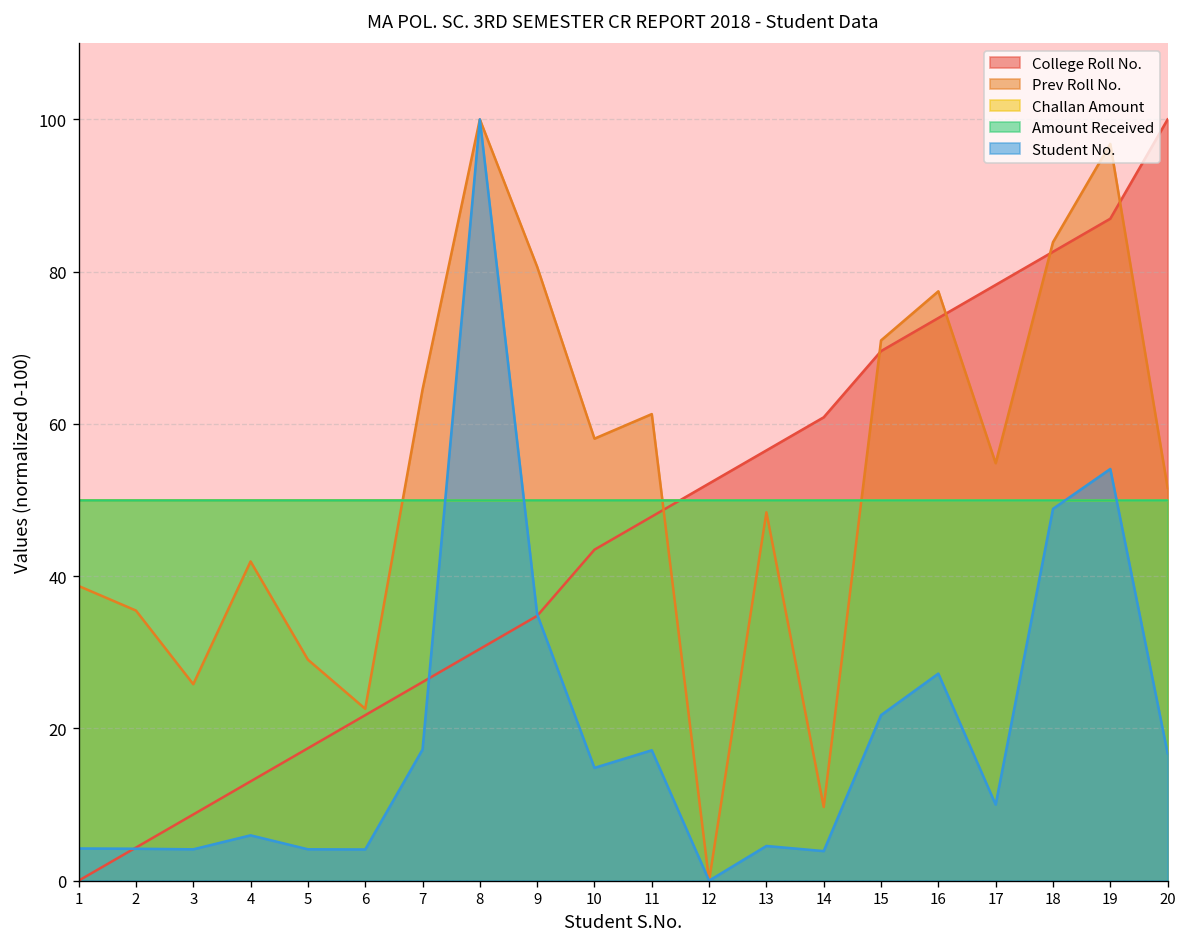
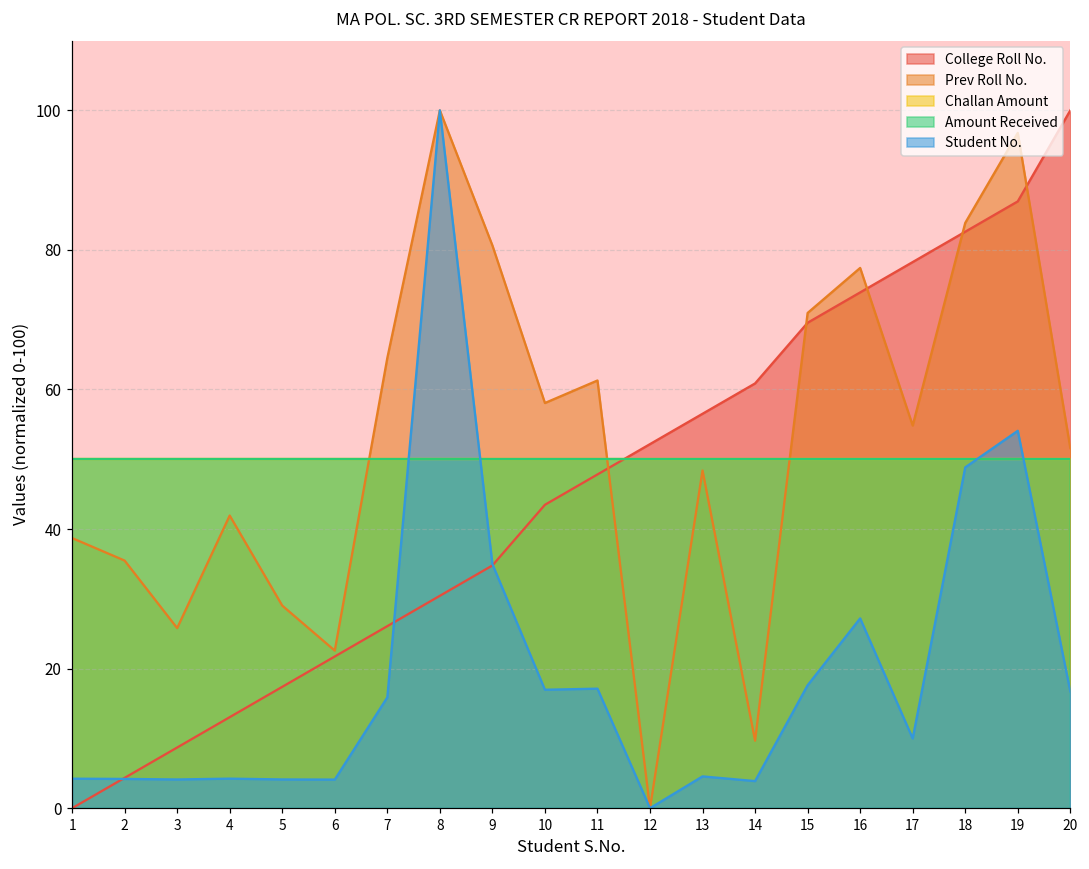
Student No., 4: 6 -> 4
Student No., 7: 17 -> 16
Student No., 10: 15 -> 17
Student No., 15: 22 -> 18
